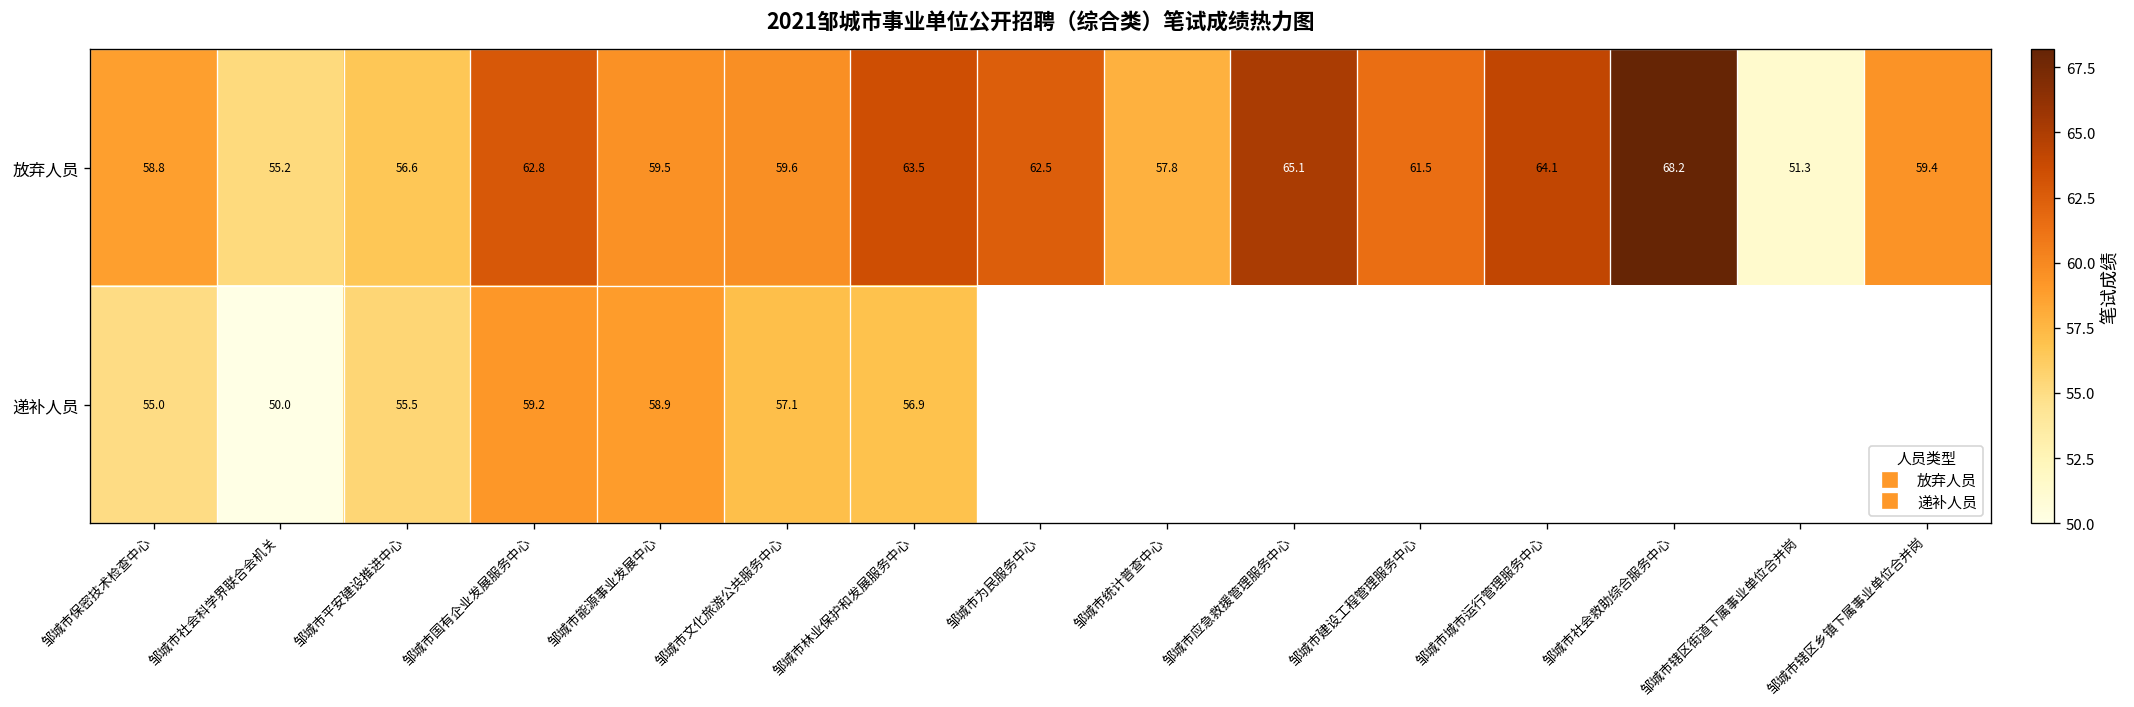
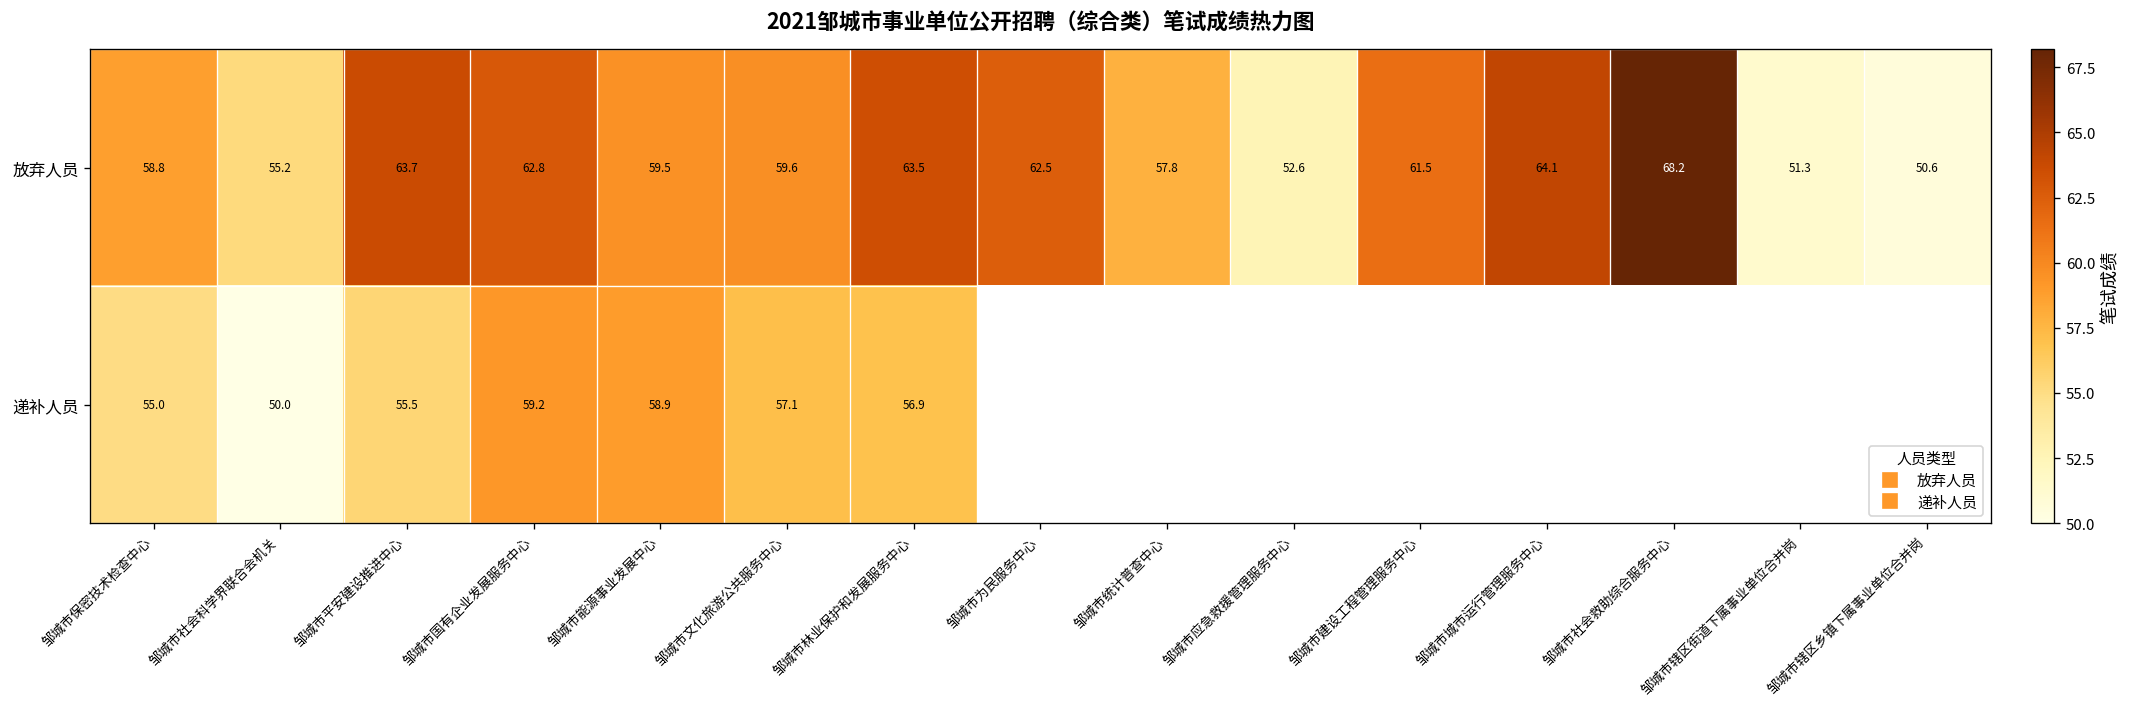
放弃人员, 邹城市平安建设推进中心: 56.6 -> 63.7
放弃人员, 邹城市应急救援管理服务中心: 65.1 -> 52.6
放弃人员, 邹城市辖区乡镇下属事业单位合并岗: 59.4 -> 50.6
